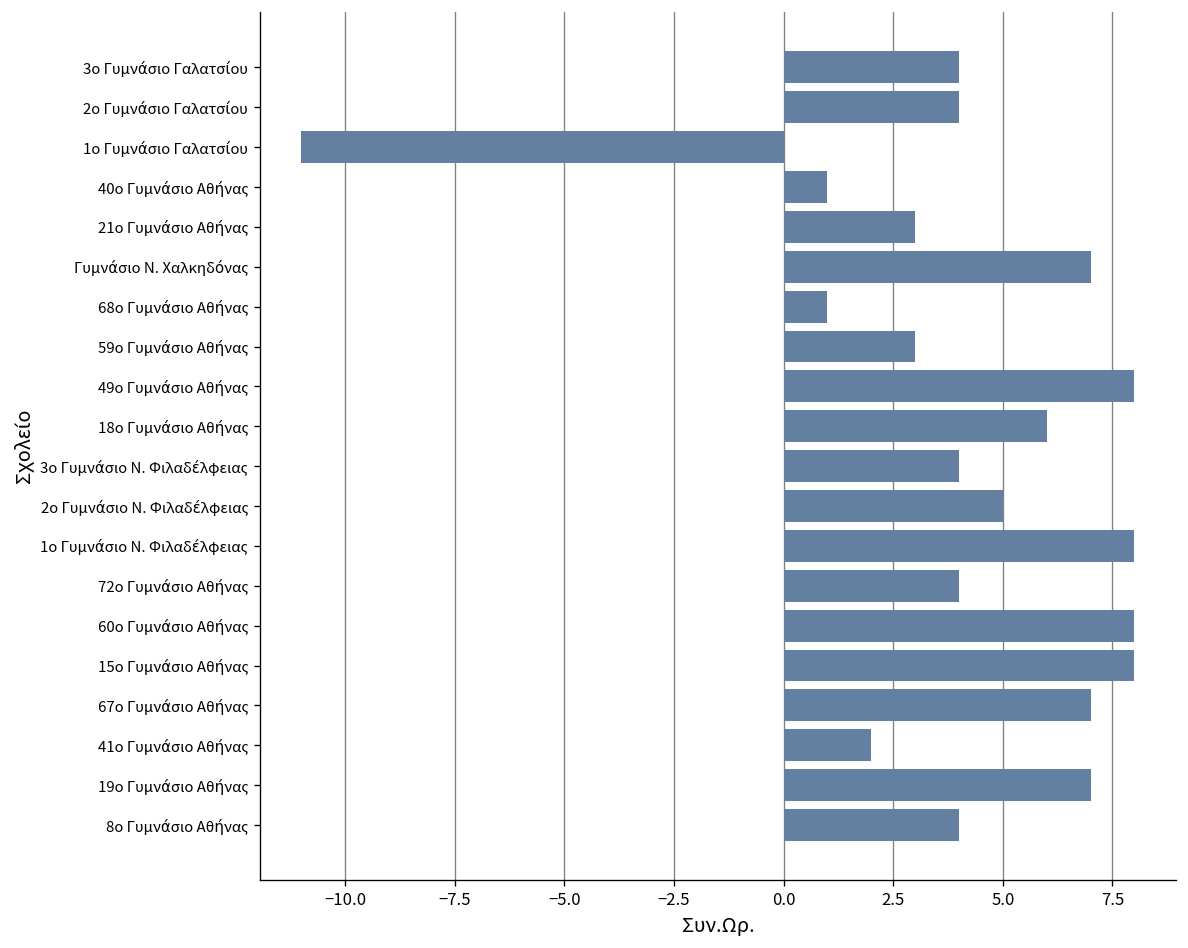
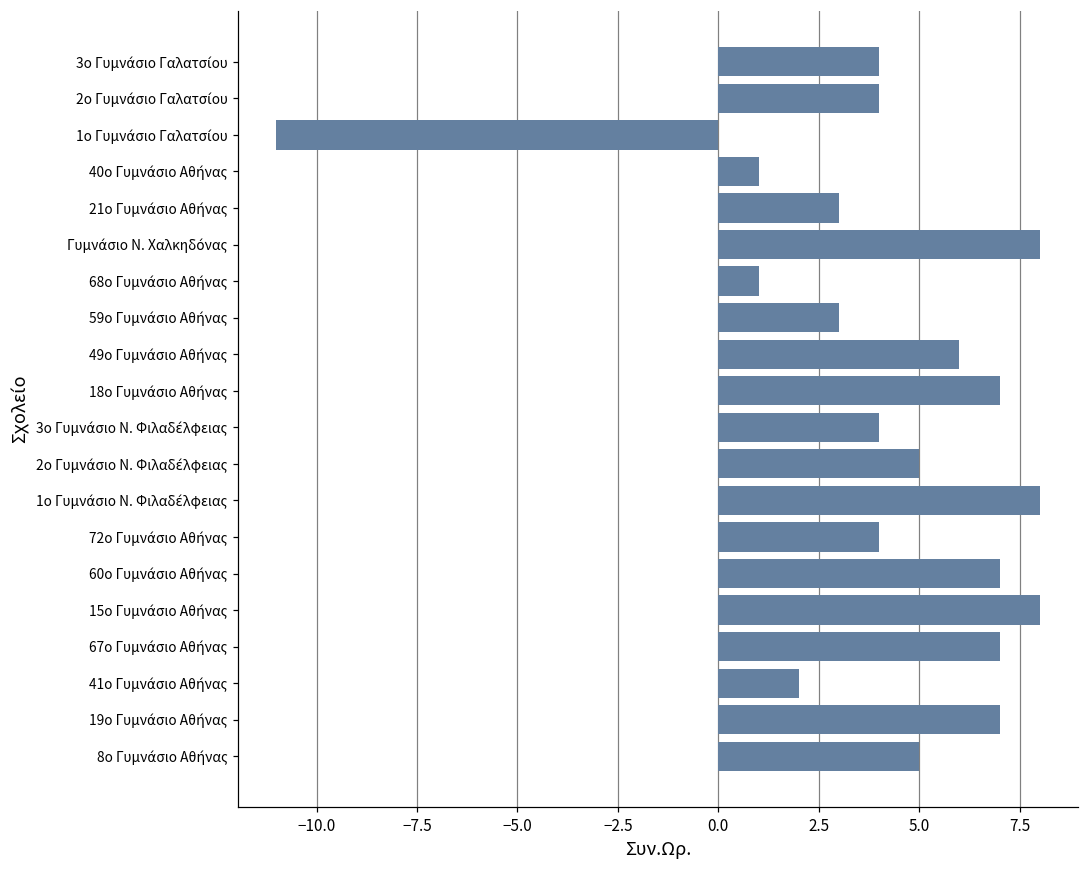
Γυμνάσιο Ν. Χαλκηδόνας: 7 -> 8
49ο Γυμνάσιο Αθήνας: 8 -> 6
18ο Γυμνάσιο Αθήνας: 6 -> 7
60ο Γυμνάσιο Αθήνας: 8 -> 7
8ο Γυμνάσιο Αθήνας: 4 -> 5
